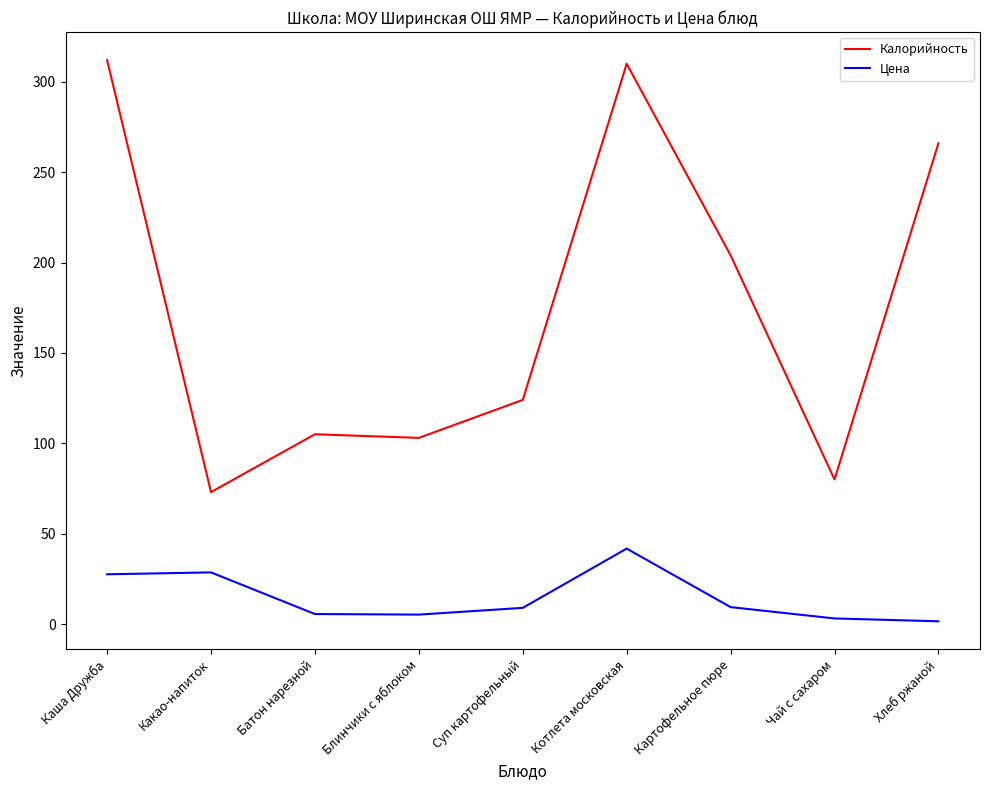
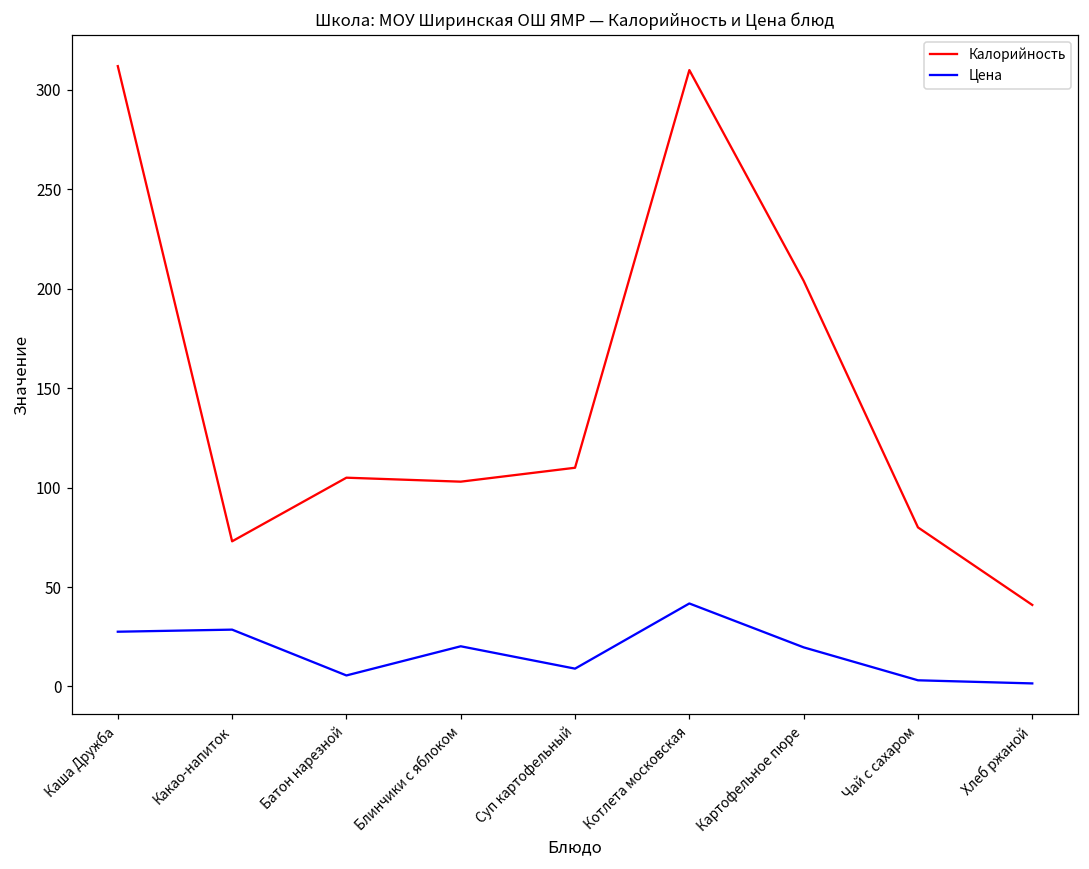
Цена, Блинчики с яблоком: 5 -> 20
Калорийность, Суп картофельный: 124 -> 110
Цена, Картофельное пюре: 9 -> 20
Калорийность, Хлеб ржаной: 266 -> 41
